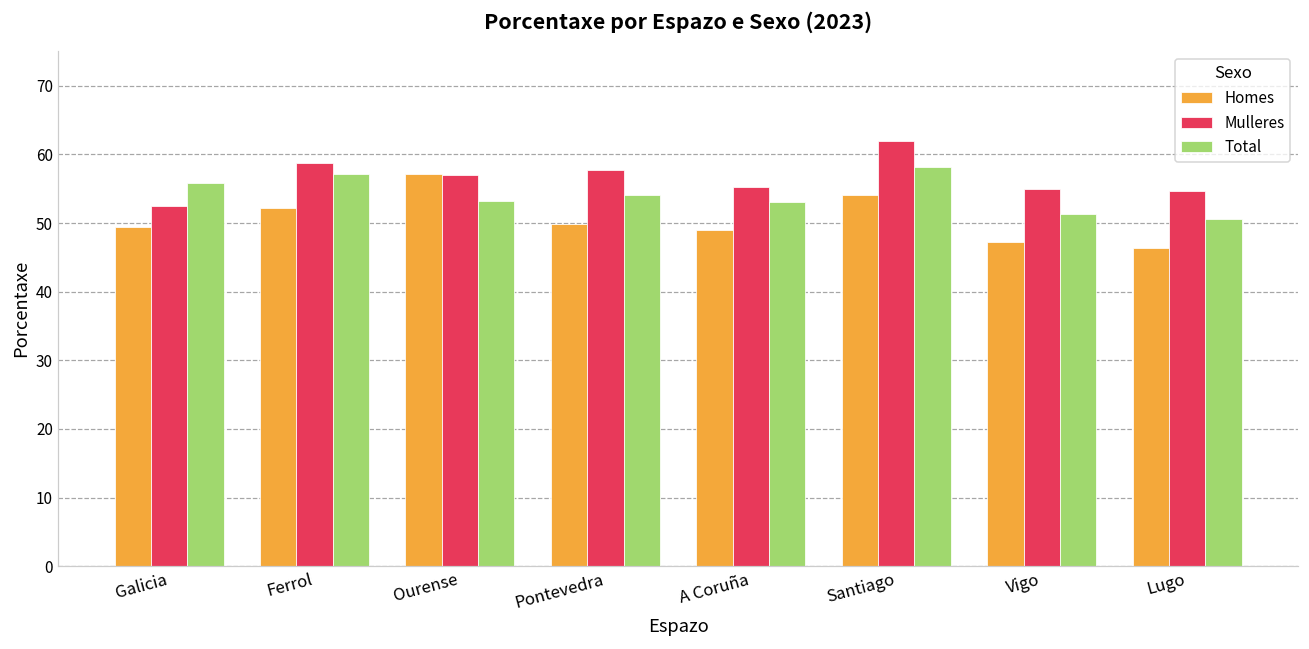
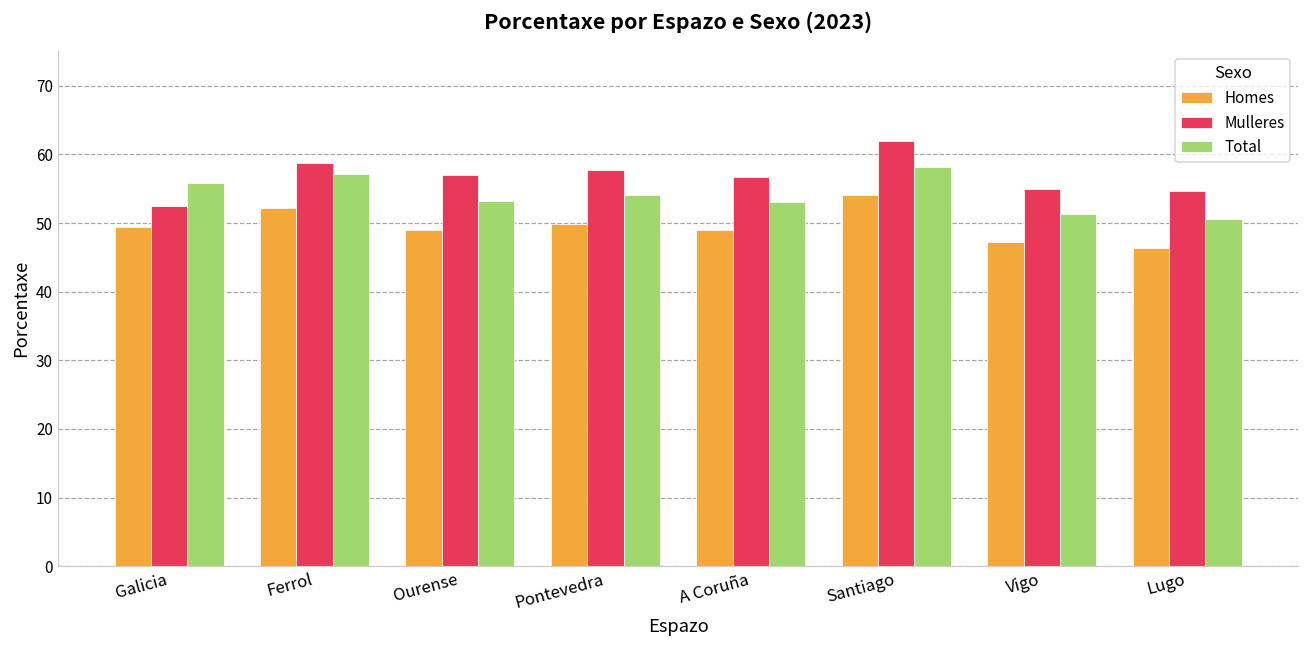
Homes, Ourense: 57 -> 49
Mulleres, A Coruña: 55 -> 57
